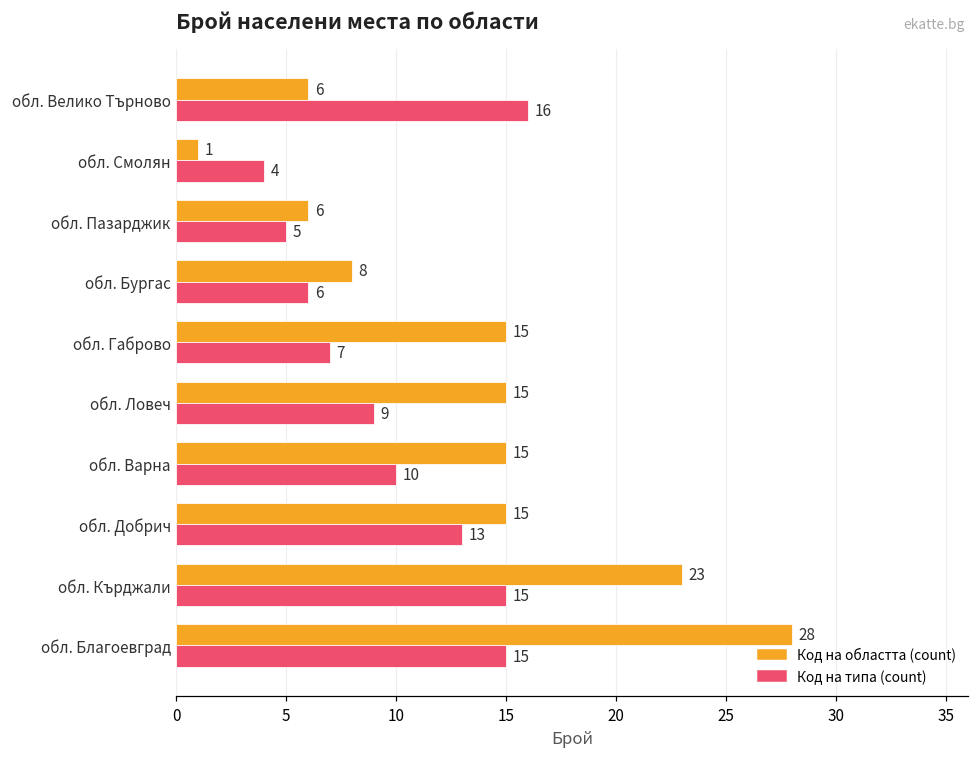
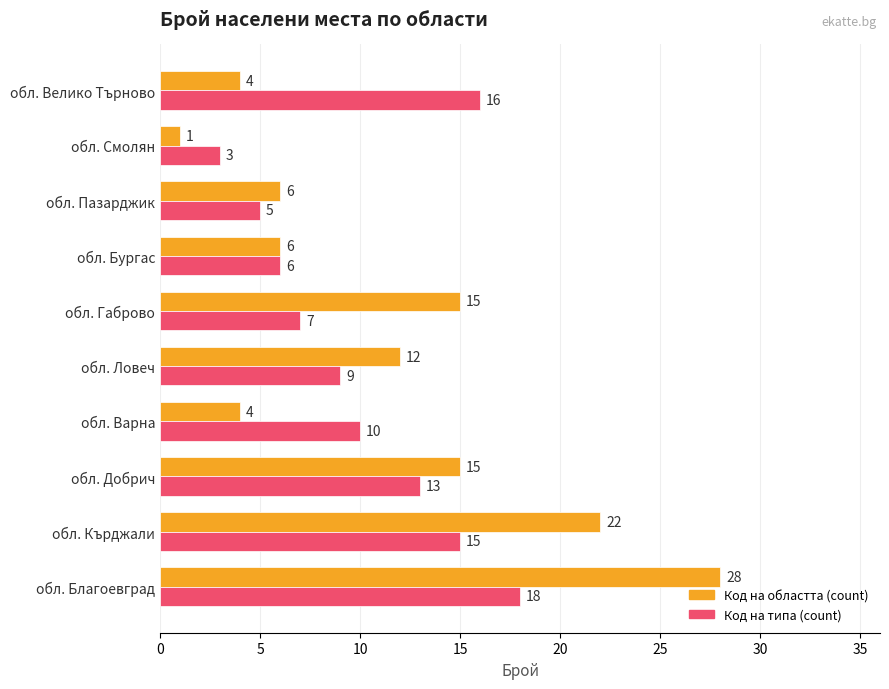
Код на областта (count), обл. Велико Търново: 6 -> 4
Код на типа (count), обл. Смолян: 4 -> 3
Код на областта (count), обл. Бургас: 8 -> 6
Код на областта (count), обл. Ловеч: 15 -> 12
Код на областта (count), обл. Варна: 15 -> 4
Код на областта (count), обл. Кърджали: 23 -> 22
Код на типа (count), обл. Благоевград: 15 -> 18
